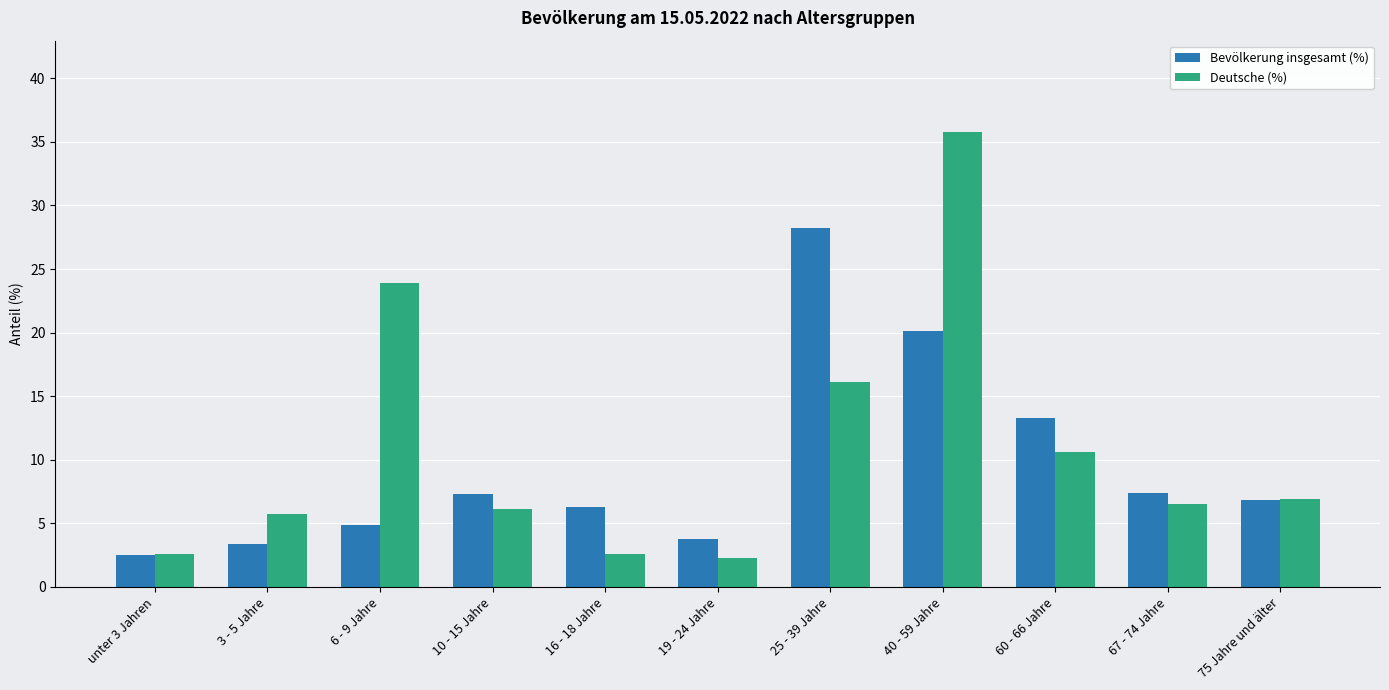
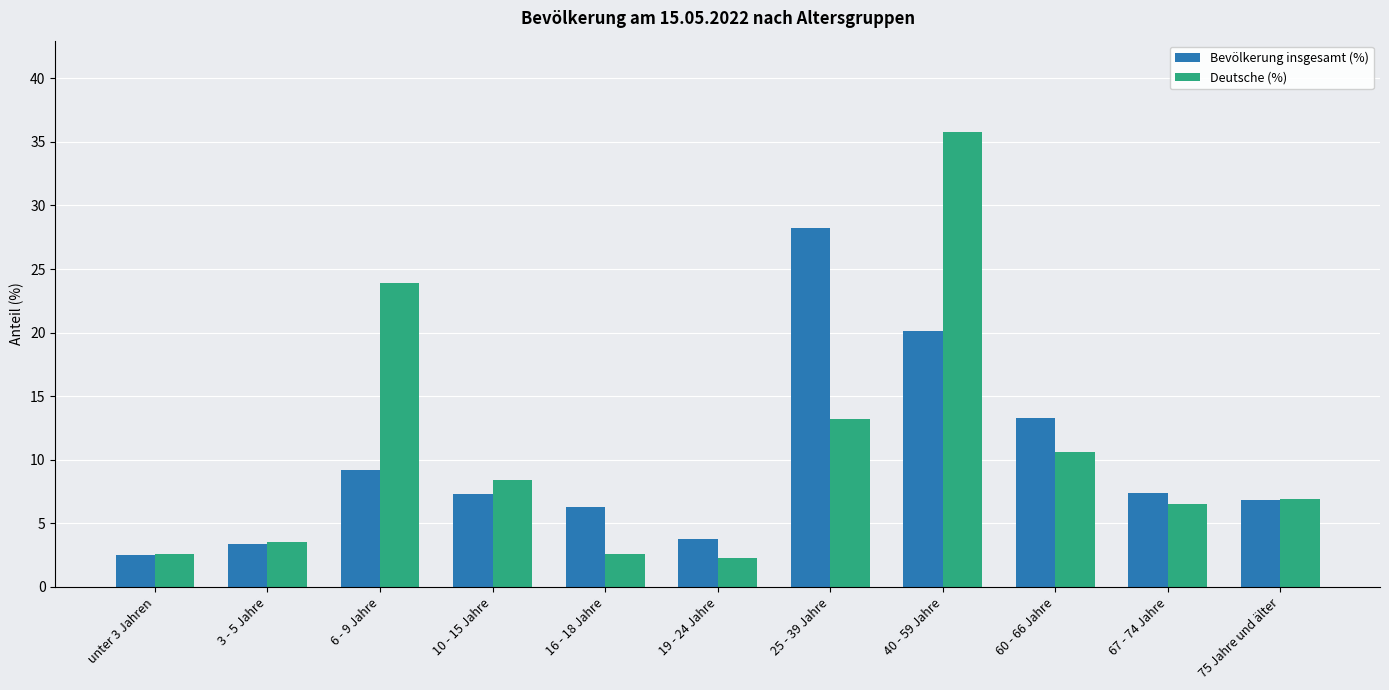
Deutsche (%), 3 - 5 Jahre: 5.7 -> 3.5
Bevölkerung insgesamt (%), 6 - 9 Jahre: 4.9 -> 9.2
Deutsche (%), 10 - 15 Jahre: 6.1 -> 8.4
Deutsche (%), 25 - 39 Jahre: 16.1 -> 13.2
